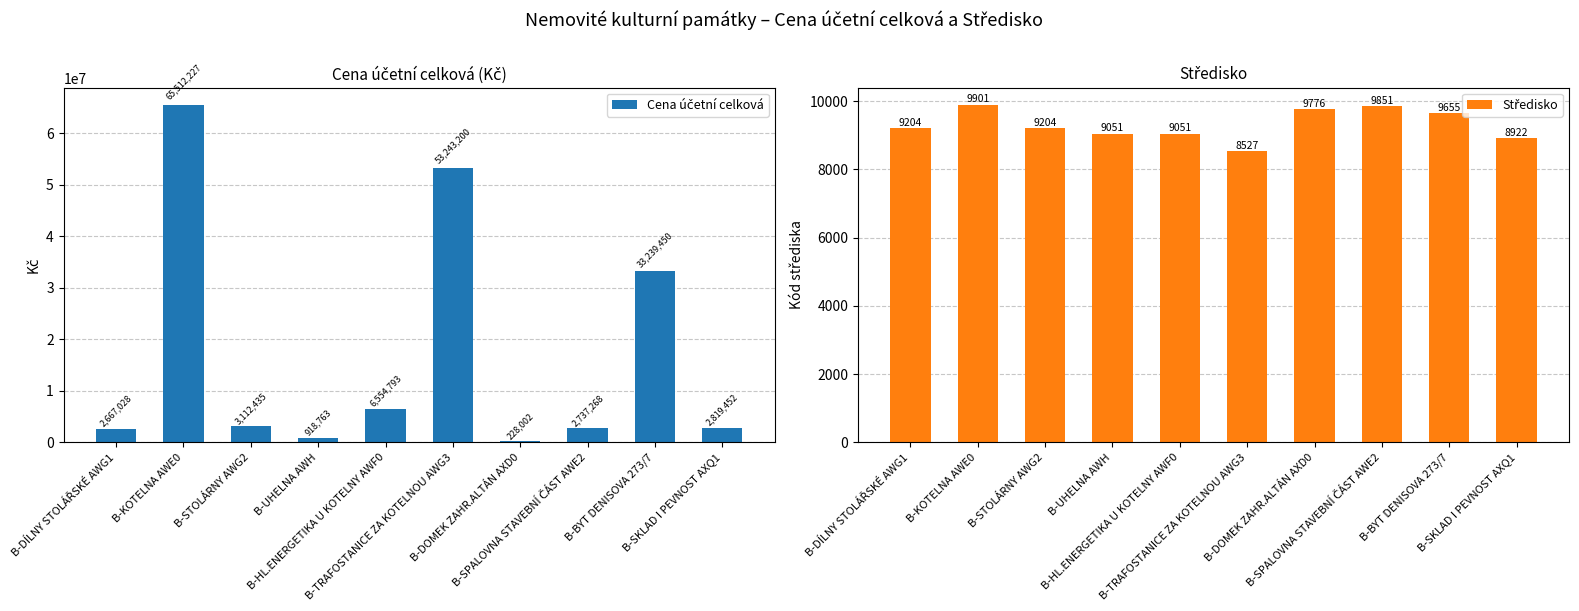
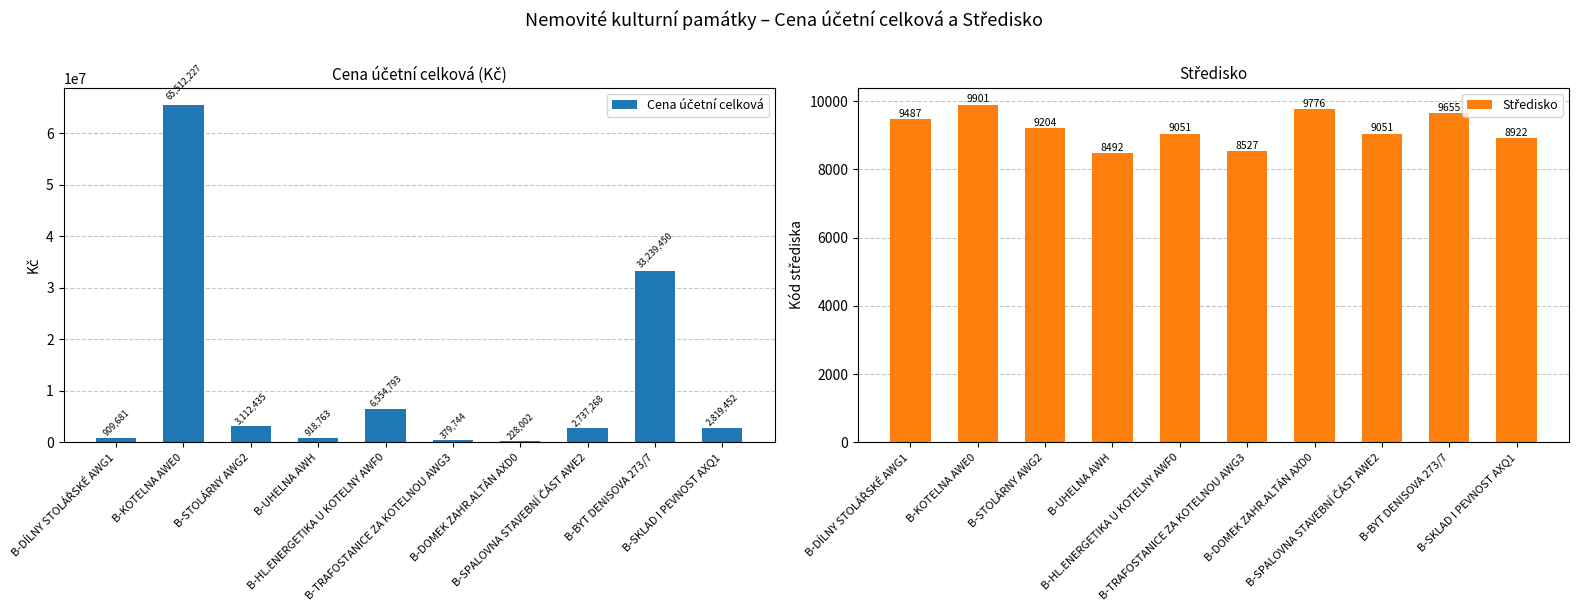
Cena účetní celková (Kč), B-DÍLNY STOLÁŘSKÉ AWG1: 2,667,028 -> 909,681
Cena účetní celková (Kč), B-TRAFOSTANICE ZA KOTELNOU AWG3: 53,243,200 -> 379,744
Středisko, B-DÍLNY STOLÁŘSKÉ AWG1: 9204 -> 9487
Středisko, B-UHELNA AWH: 9051 -> 8492
Středisko, B-SPALOVNA STAVEBNÍ ČÁST AWE2: 9851 -> 9051
